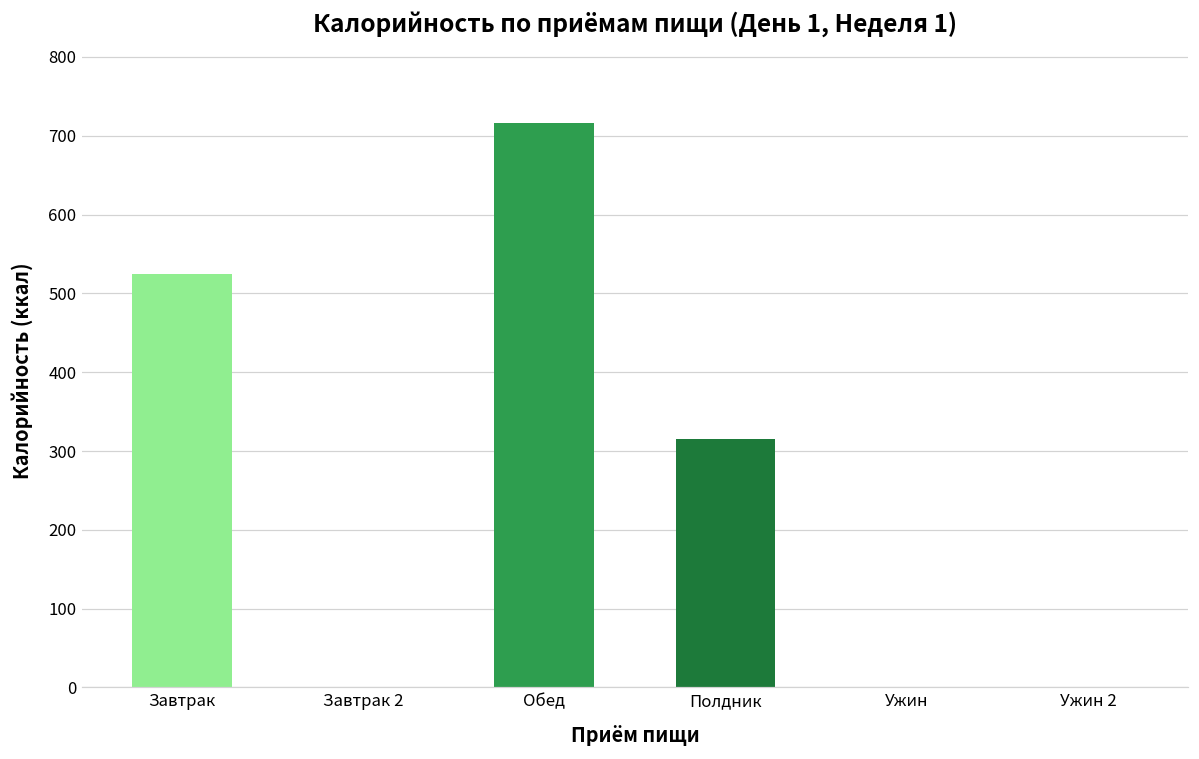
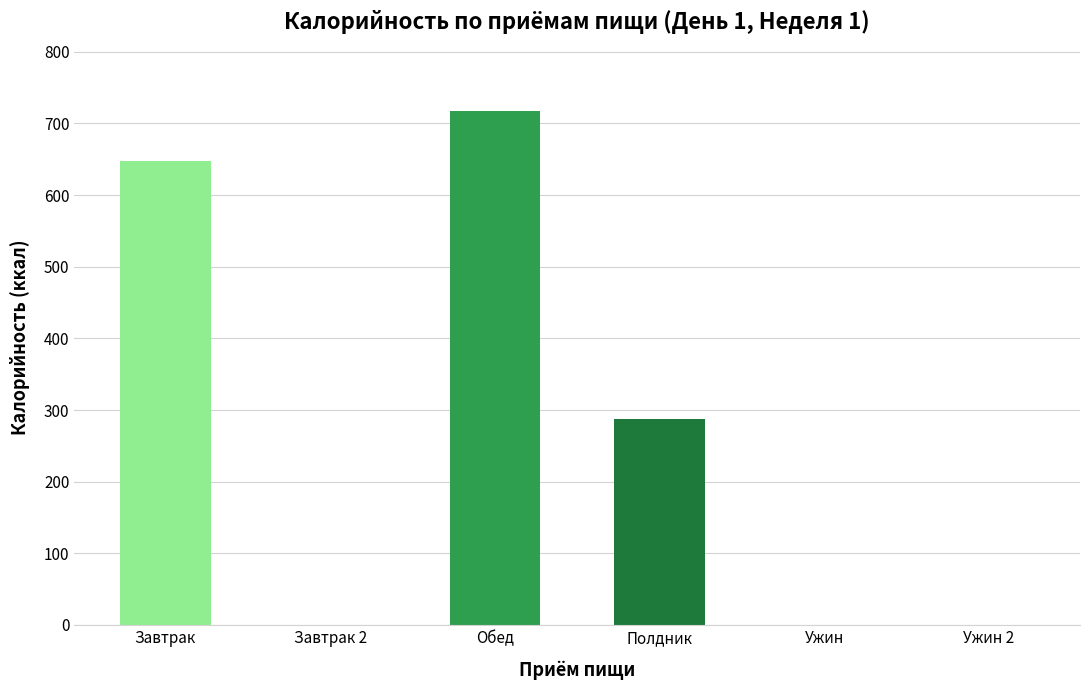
Завтрак: 520 -> 650
Полдник: 310 -> 290
